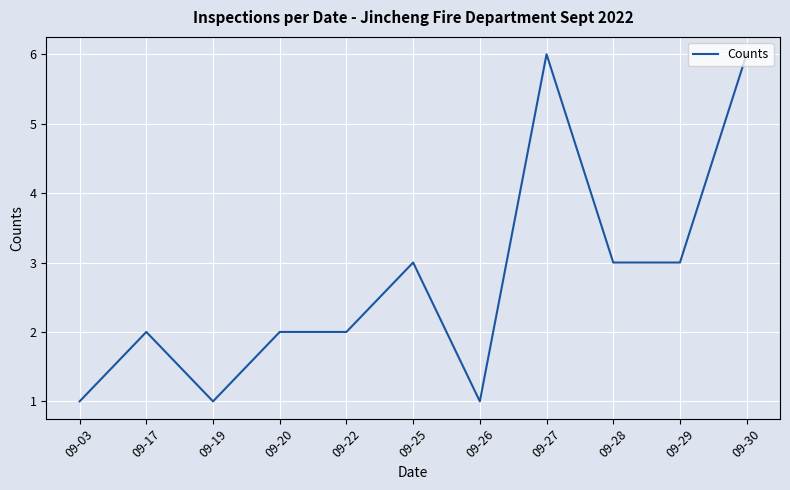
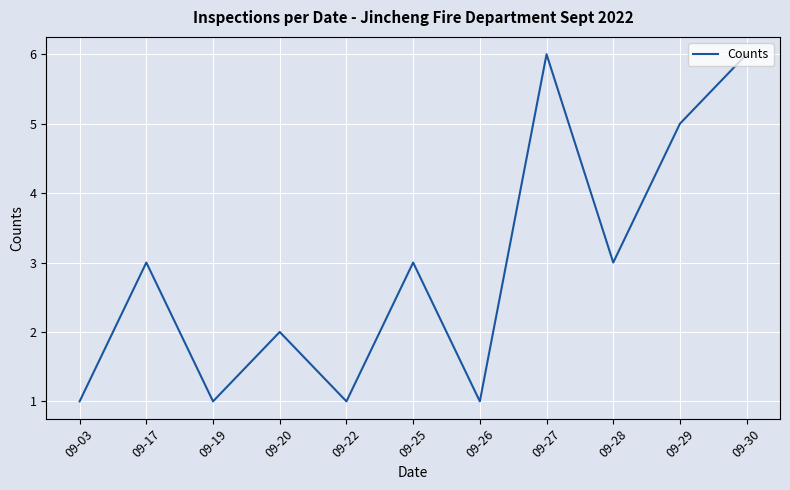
09-17: 2 -> 3
09-22: 2 -> 1
09-29: 3 -> 5
